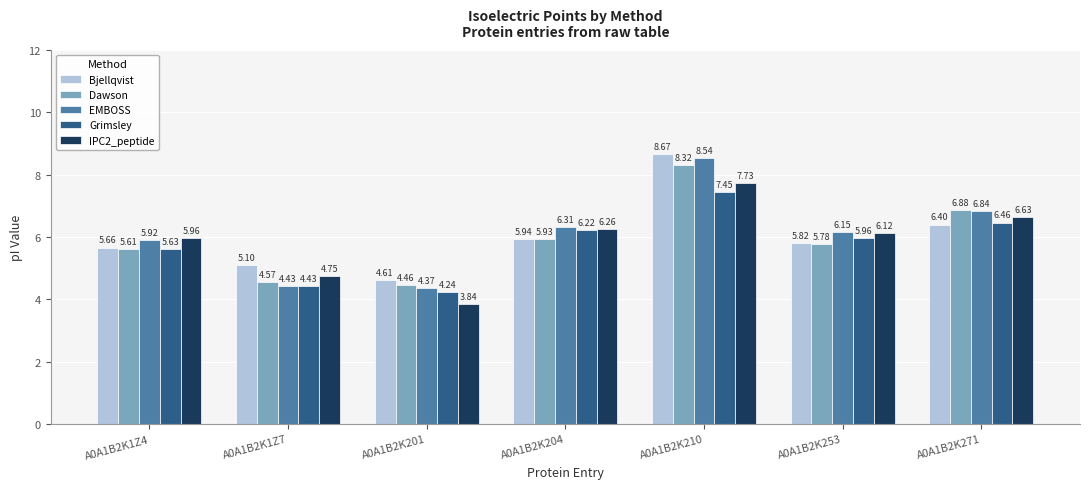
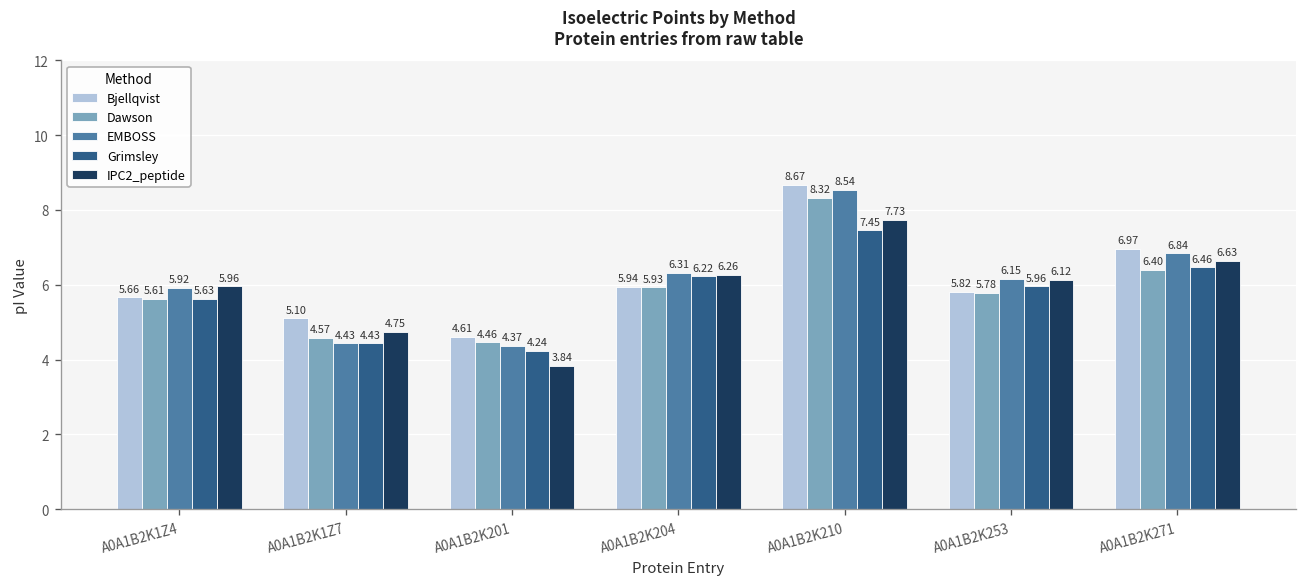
Bjellqvist, A0A1B2K271: 6.40 -> 6.97
Dawson, A0A1B2K271: 6.88 -> 6.40
